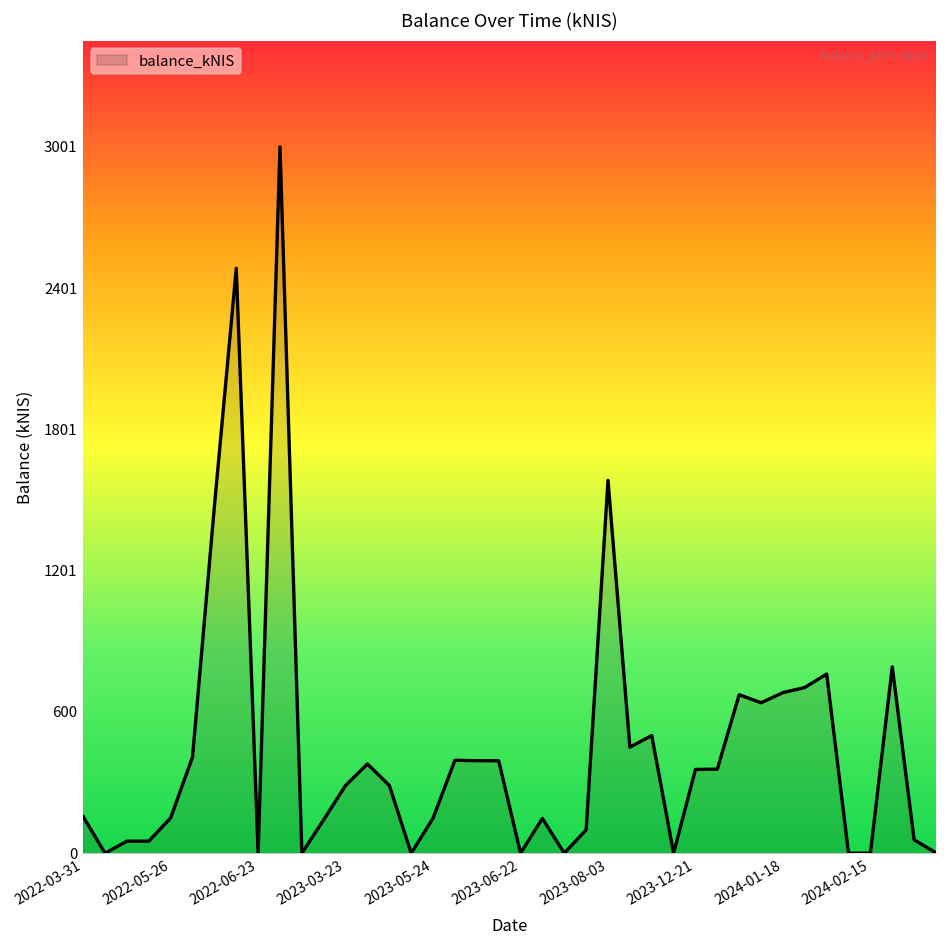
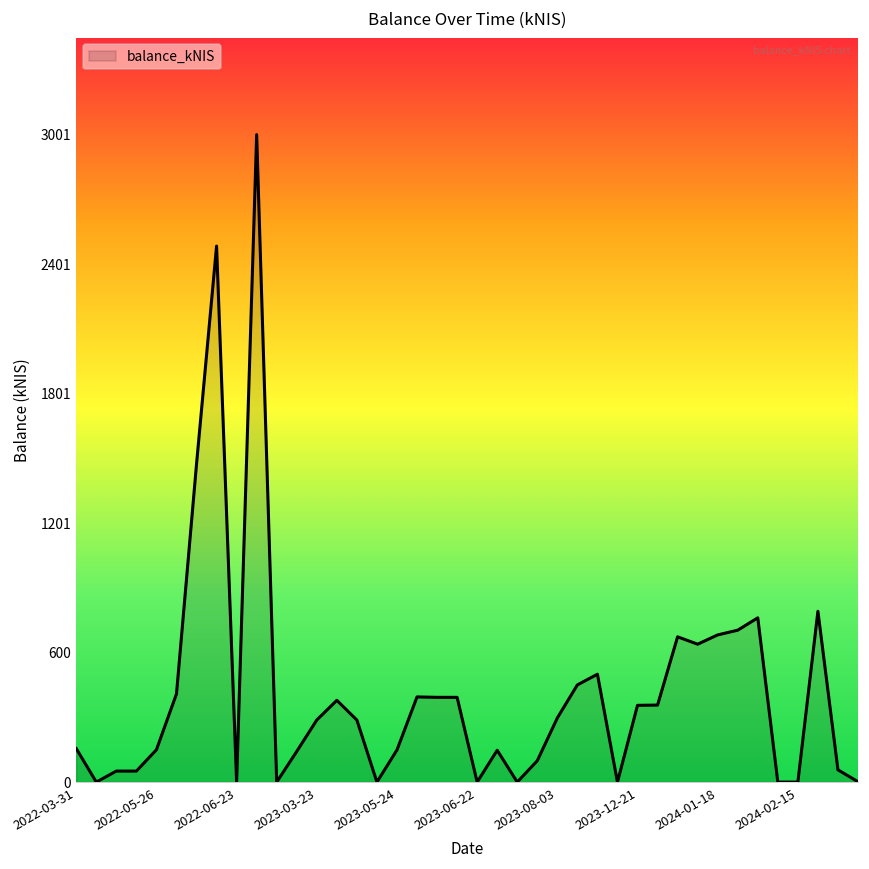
2023-08-03: 1580 -> 300
